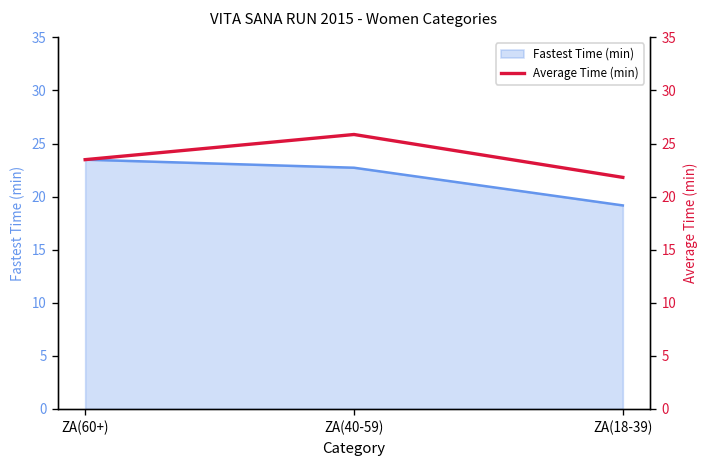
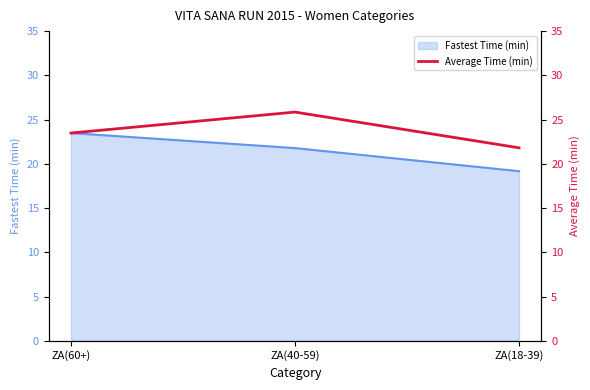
Fastest Time (min), ZA(40-59): 23 -> 22
